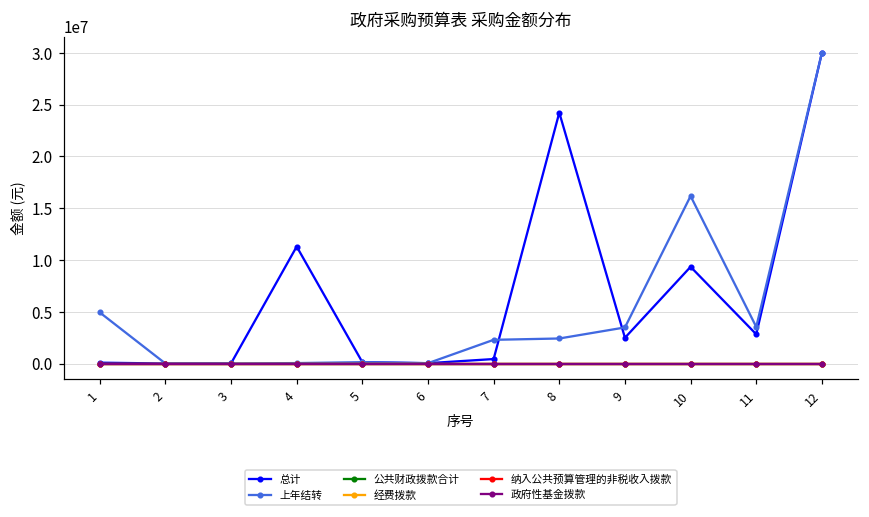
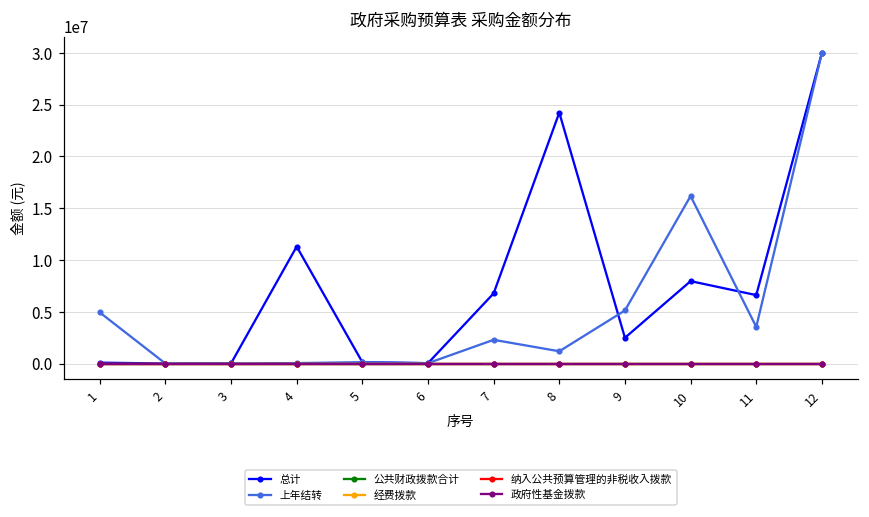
总计, 7: 0 -> 7000000
上年结转, 8: 2000000 -> 1000000
上年结转, 9: 4000000 -> 5000000
总计, 10: 9000000 -> 8000000
总计, 11: 3000000 -> 7000000
